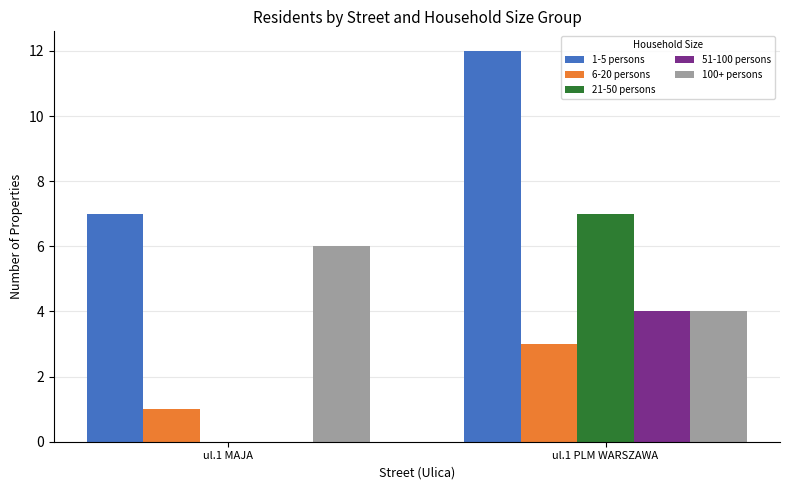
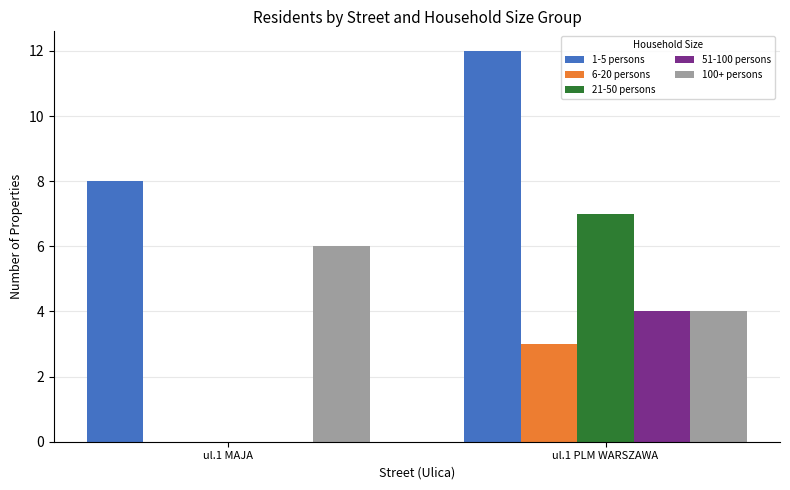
1-5 persons, ul.1 MAJA: 7 -> 8
6-20 persons, ul.1 MAJA: 1 -> 0
